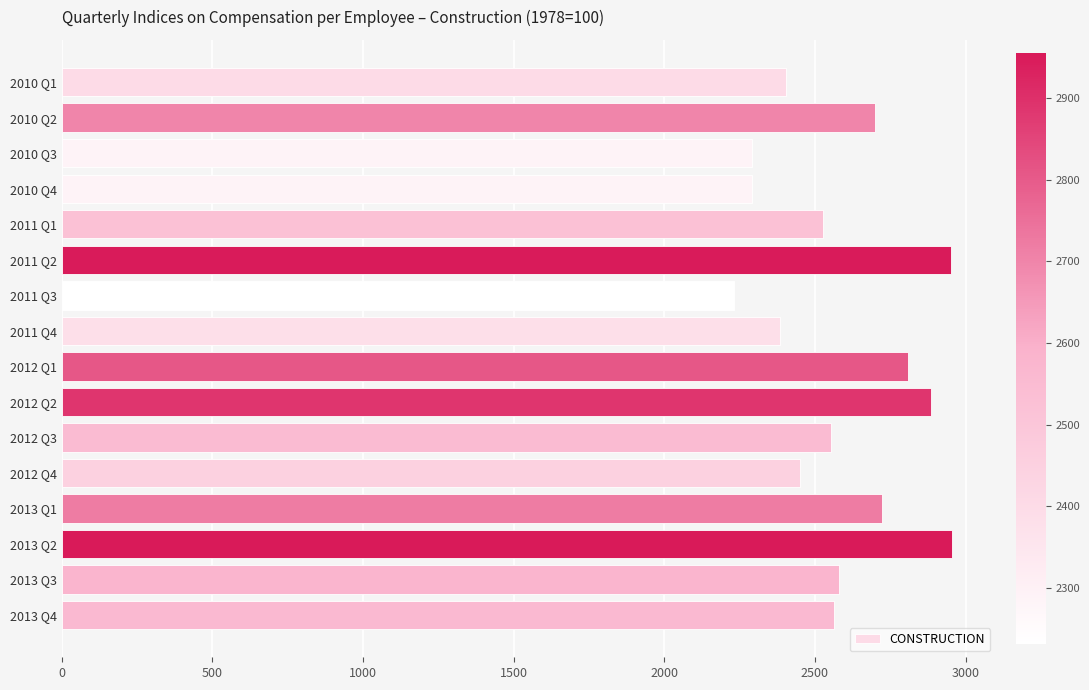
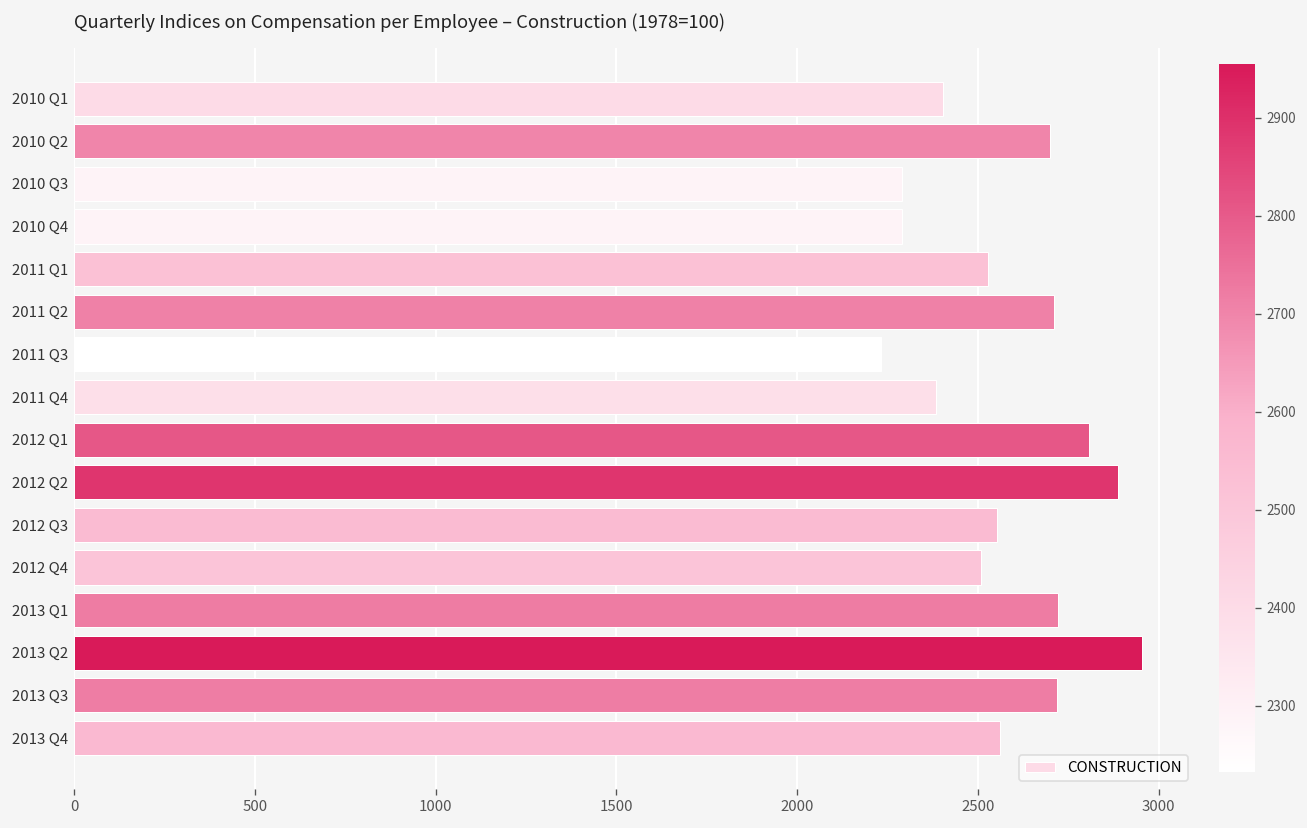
2011 Q2: 2950 -> 2710
2012 Q4: 2450 -> 2510
2013 Q3: 2580 -> 2720
